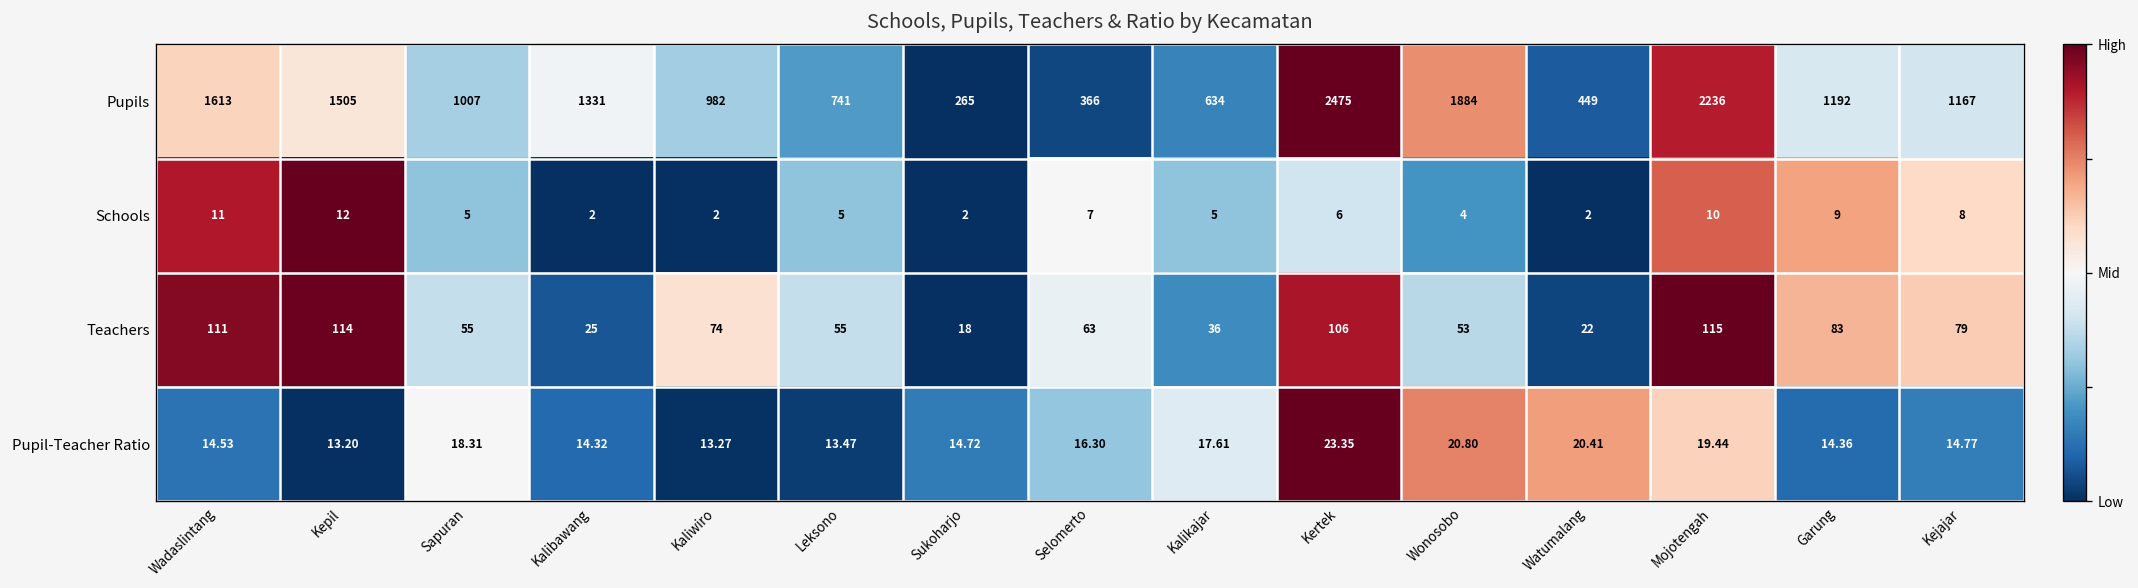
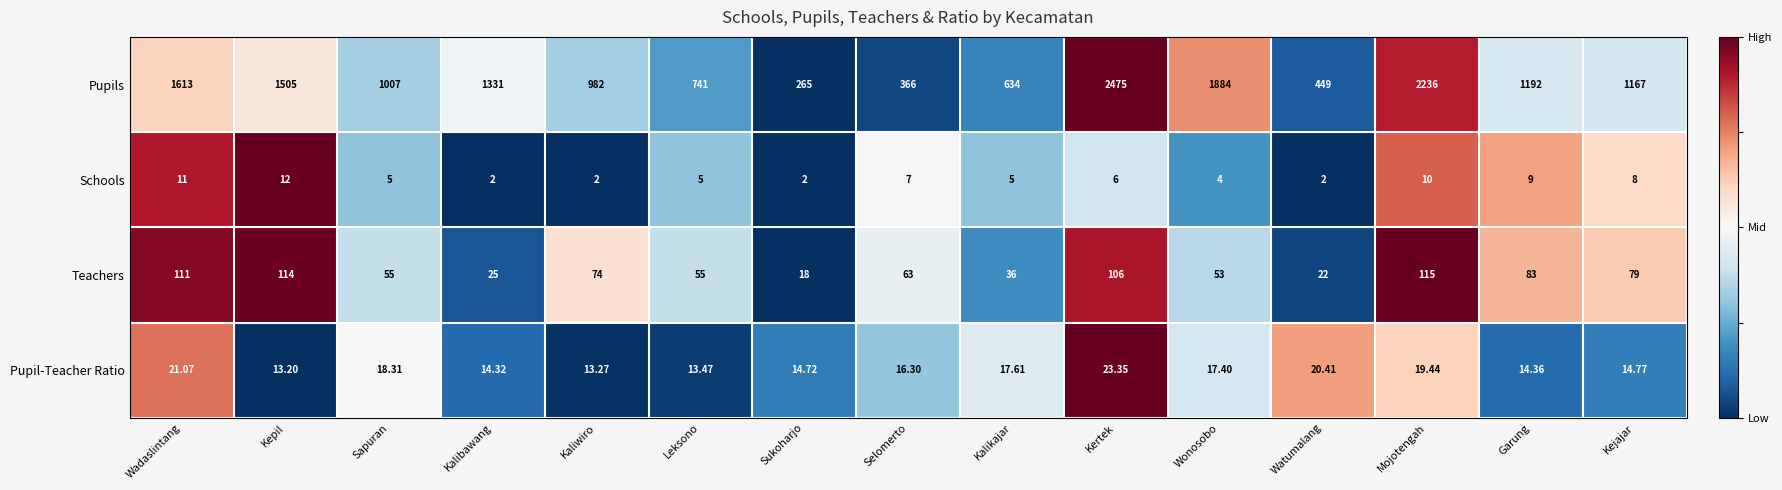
Pupil-Teacher Ratio, Wadaslintang: 14.53 -> 21.07
Pupil-Teacher Ratio, Wonosobo: 20.80 -> 17.40
